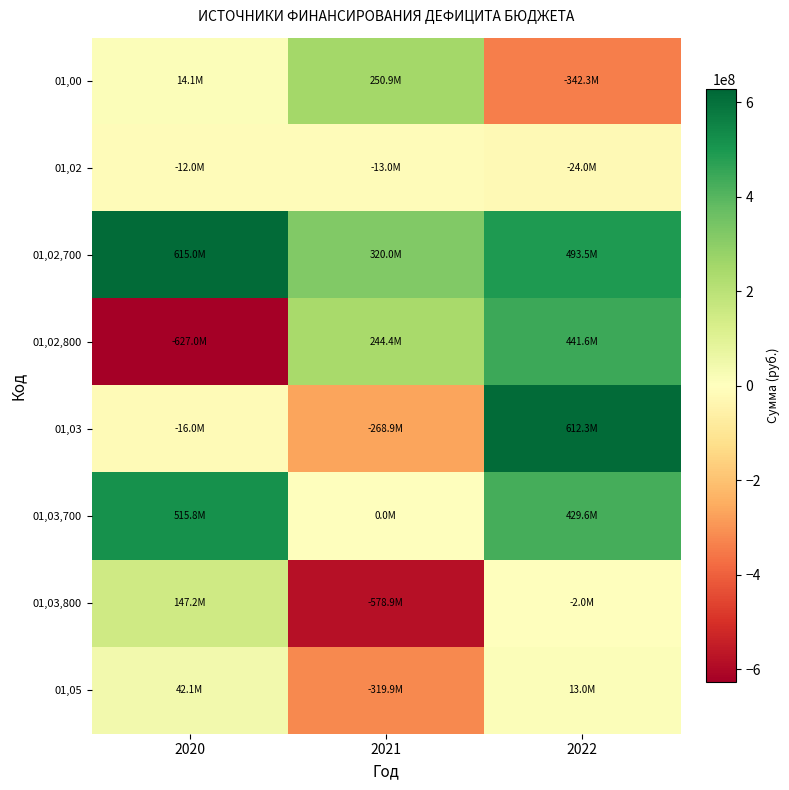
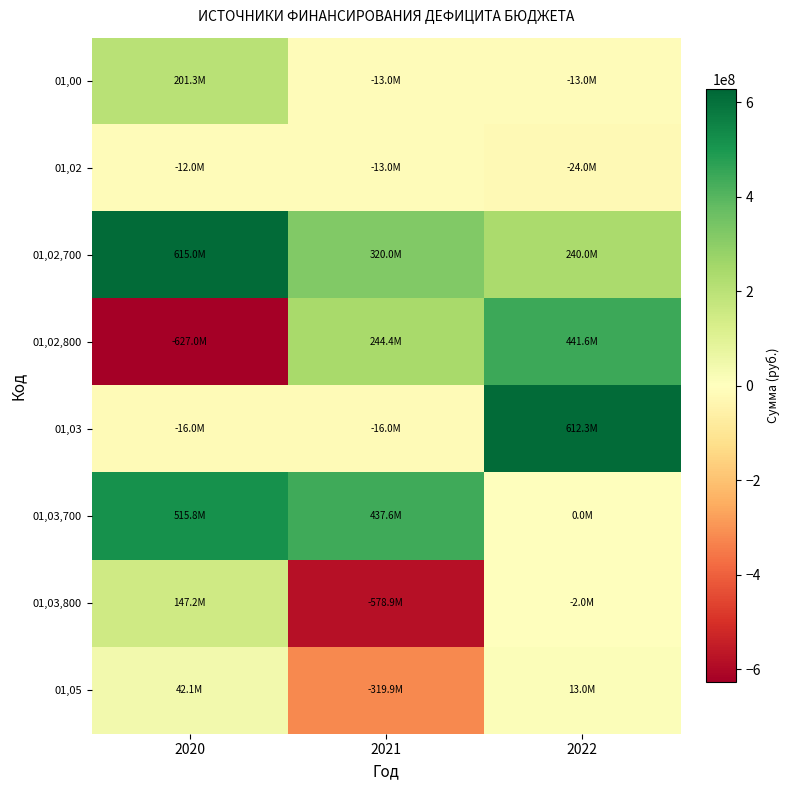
01,00, 2020: 14.1M -> 201.3M
01,00, 2021: 250.9M -> -13.0M
01,00, 2022: -342.3M -> -13.0M
01,02,700, 2022: 493.5M -> 240.0M
01,03, 2021: -268.9M -> -16.0M
01,03,700, 2021: 0.0M -> 437.6M
01,03,700, 2022: 429.6M -> 0.0M
